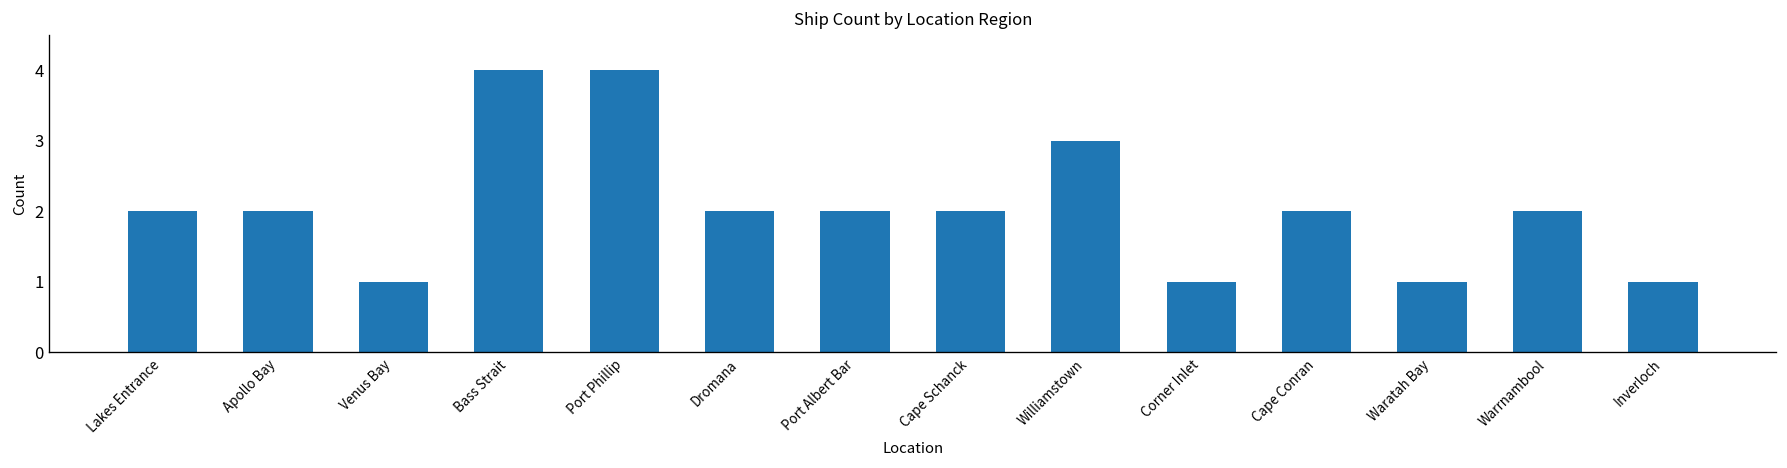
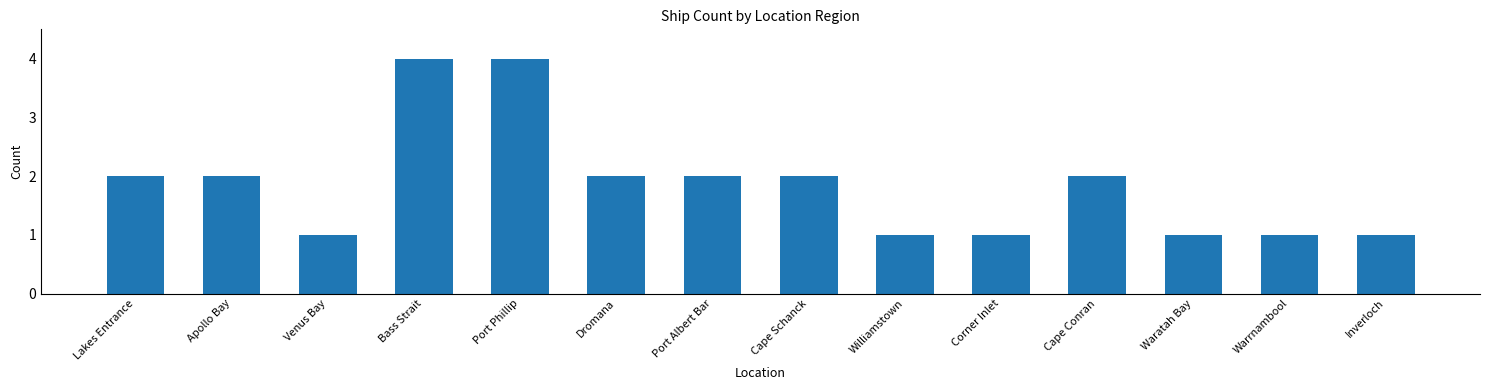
Williamstown: 3 -> 1
Warrnambool: 2 -> 1
